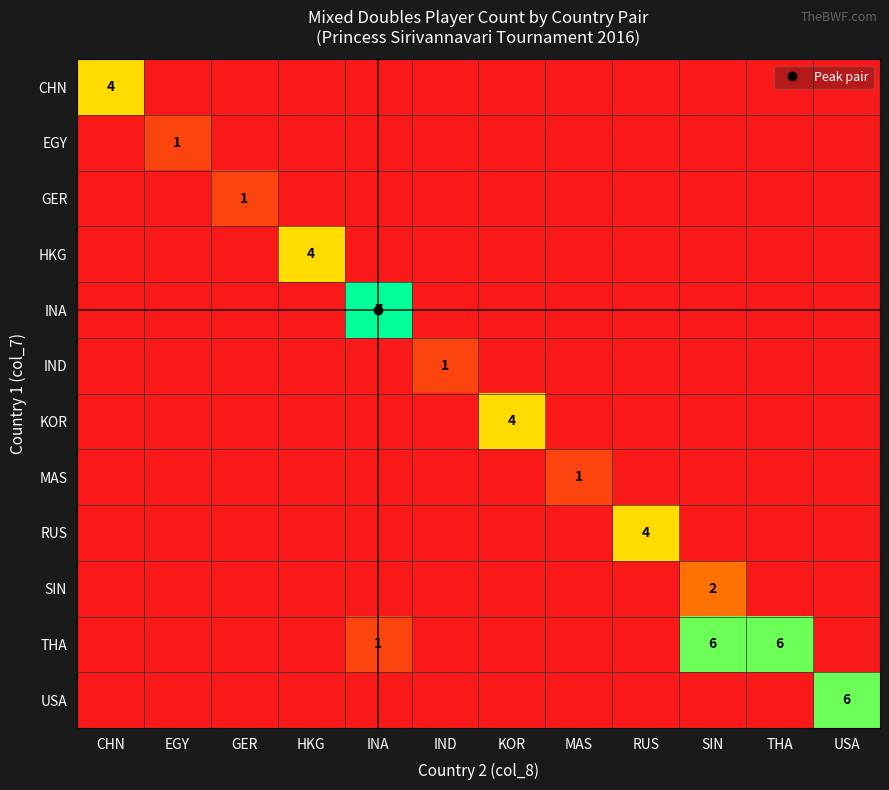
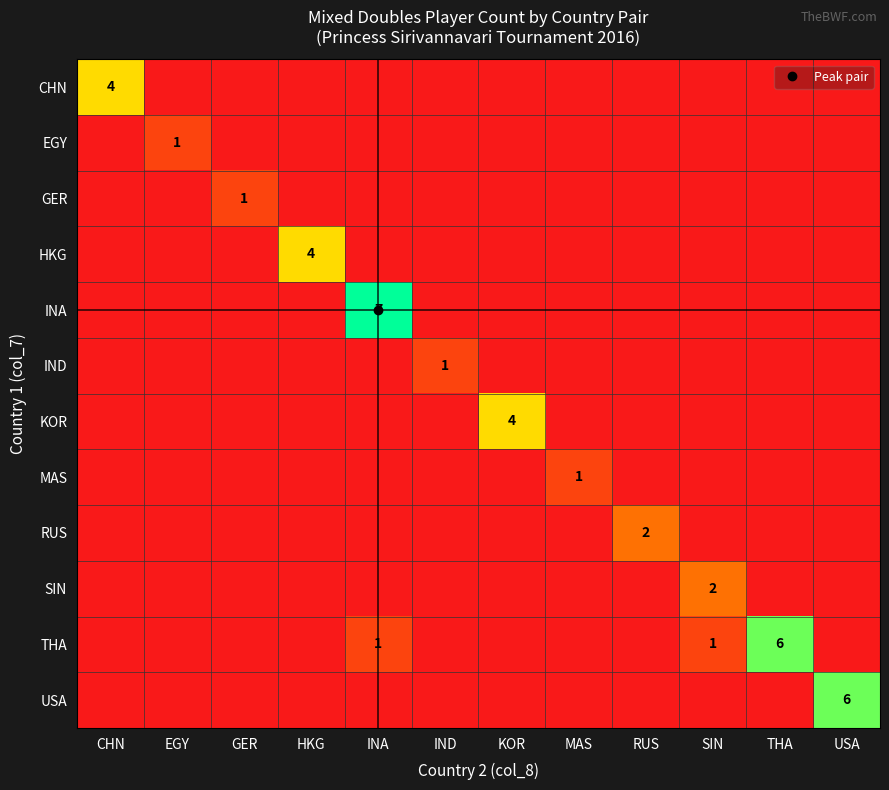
RUS, RUS: 4 -> 2
THA, SIN: 6 -> 1
